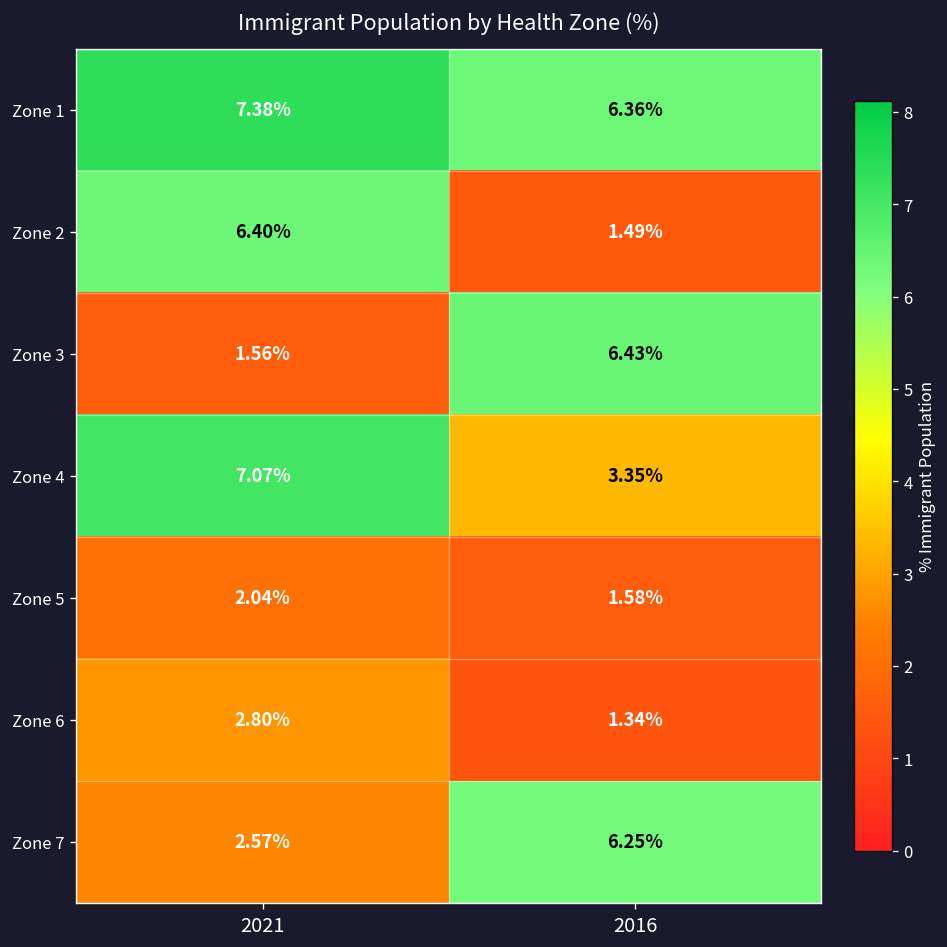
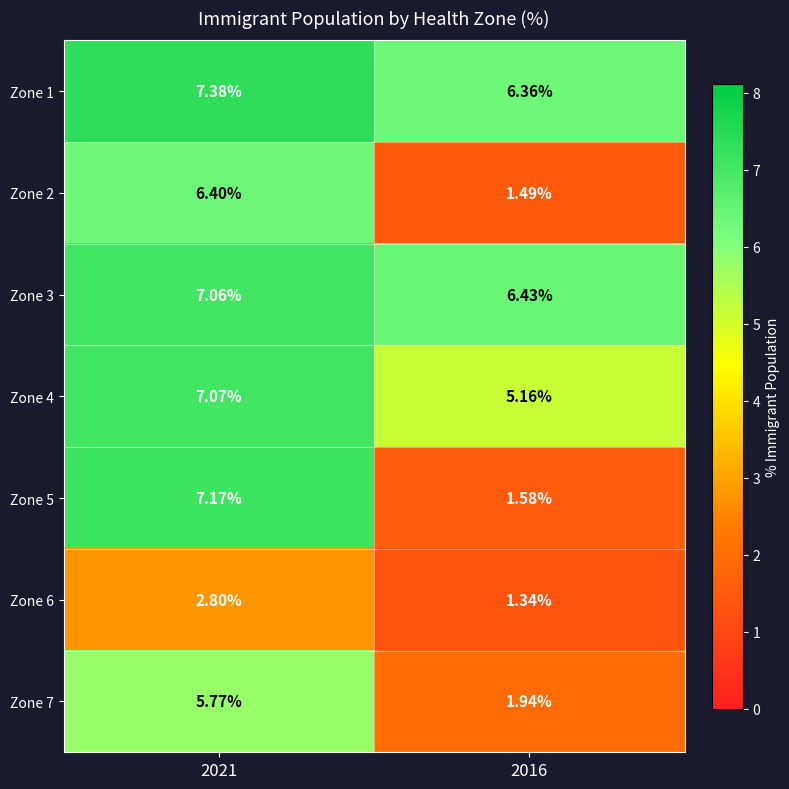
Zone 3, 2021: 1.56% -> 7.06%
Zone 4, 2016: 3.35% -> 5.16%
Zone 5, 2021: 2.04% -> 7.17%
Zone 7, 2021: 2.57% -> 5.77%
Zone 7, 2016: 6.25% -> 1.94%
